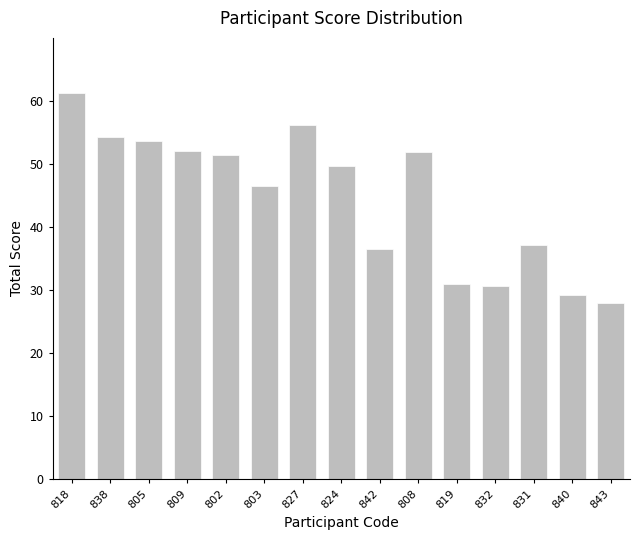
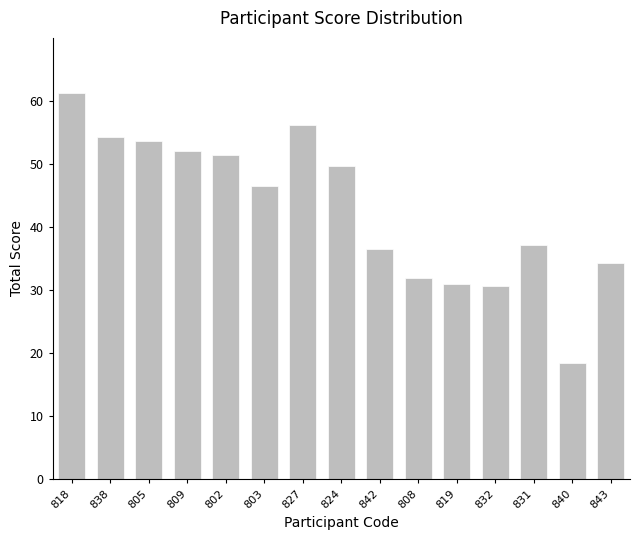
808: 52 -> 32
840: 29 -> 18
843: 28 -> 34
